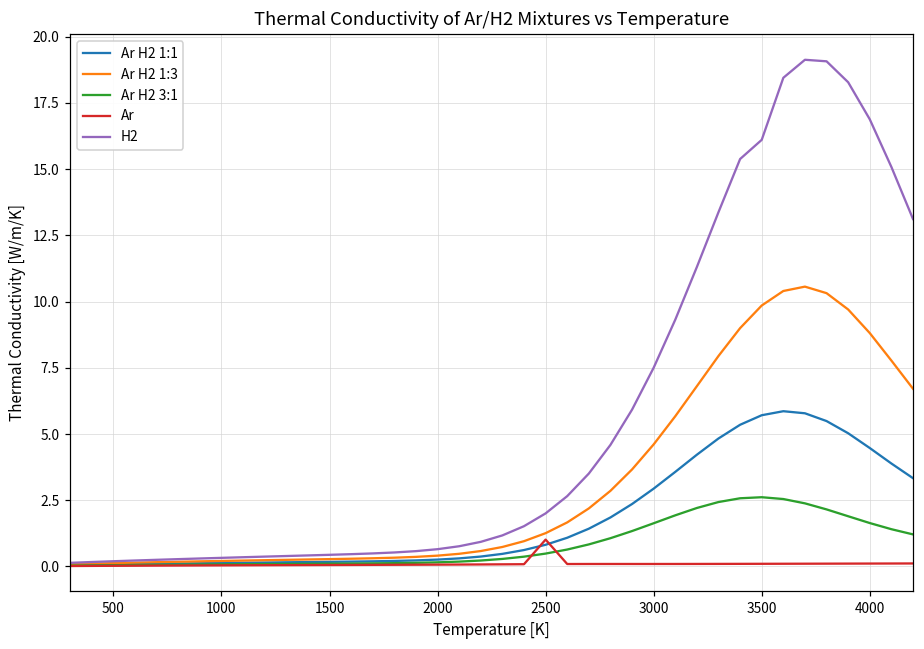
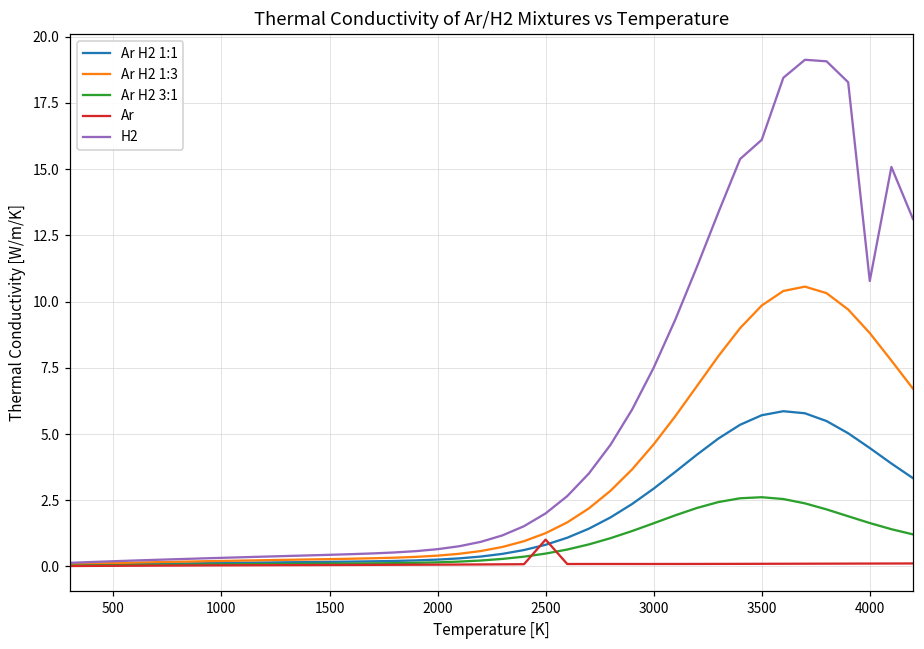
H2, 4000: 16.9 -> 10.8
